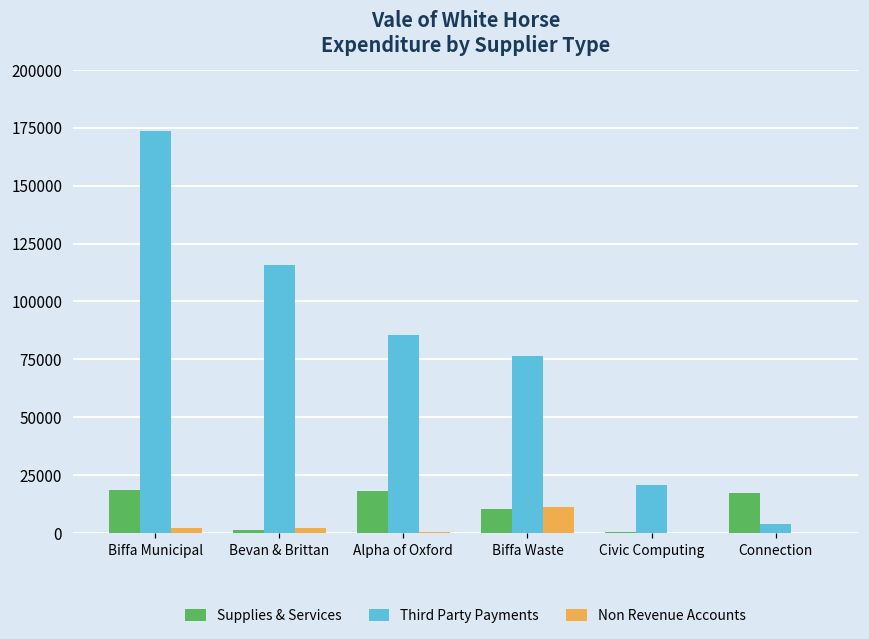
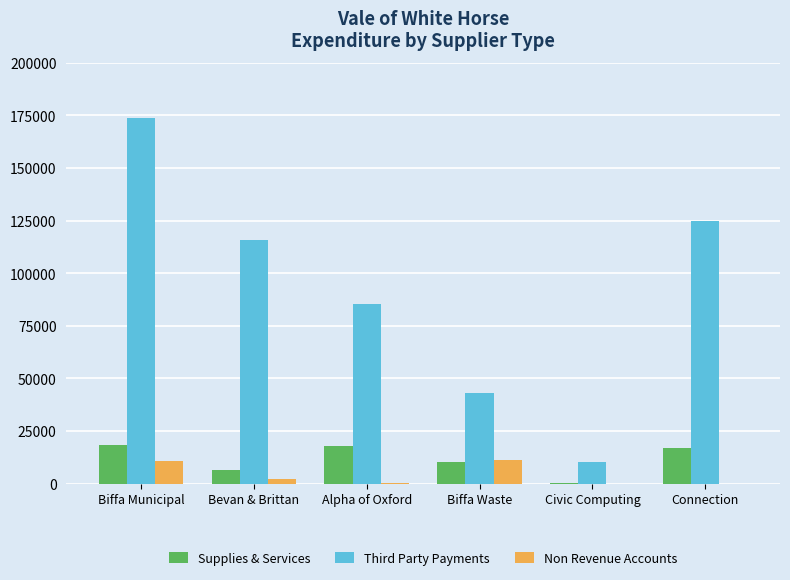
Non Revenue Accounts, Biffa Municipal: 2000 -> 11000
Supplies & Services, Bevan & Brittan: 1000 -> 6000
Third Party Payments, Biffa Waste: 77000 -> 43000
Third Party Payments, Civic Computing: 21000 -> 10000
Third Party Payments, Connection: 4000 -> 125000
